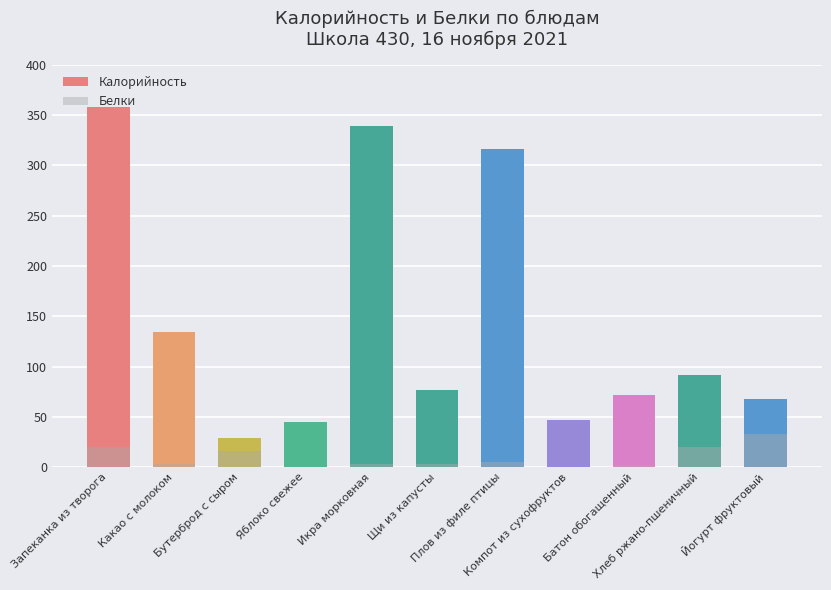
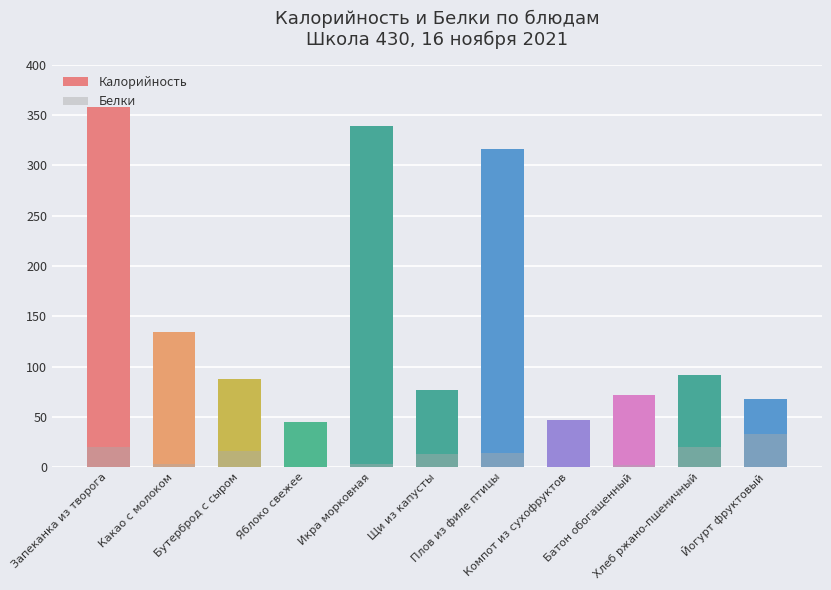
Калорийность, Бутерброд с сыром: 29 -> 88
Белки, Щи из капусты: 3 -> 13
Белки, Плов из филе птицы: 5 -> 14
